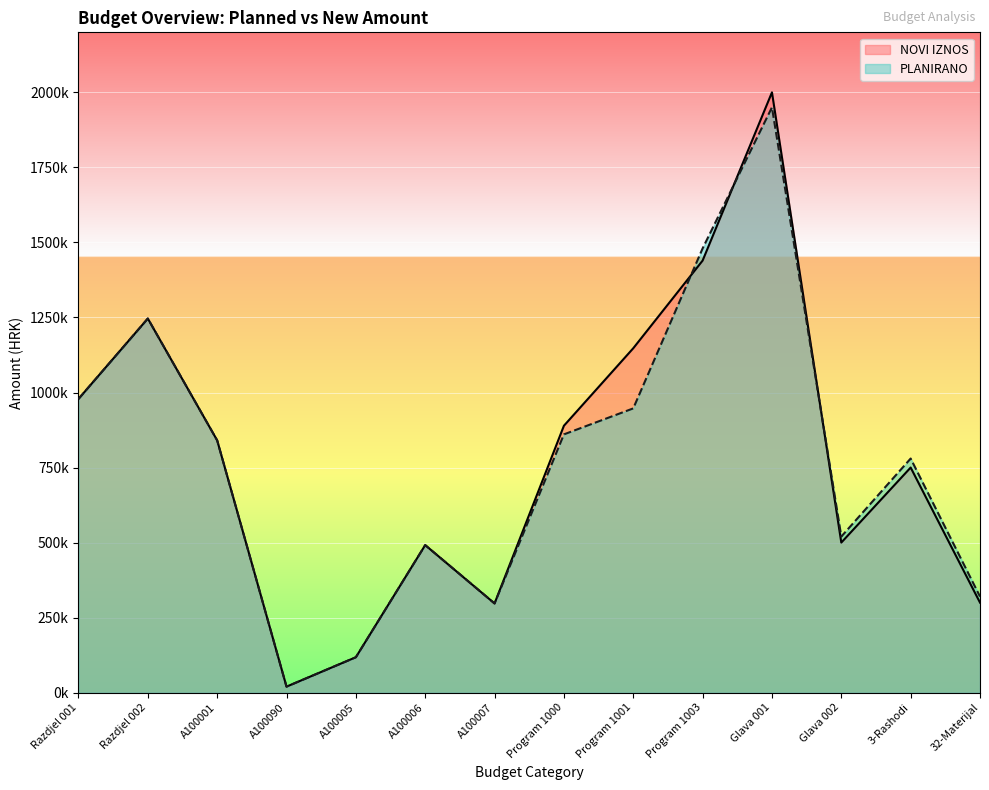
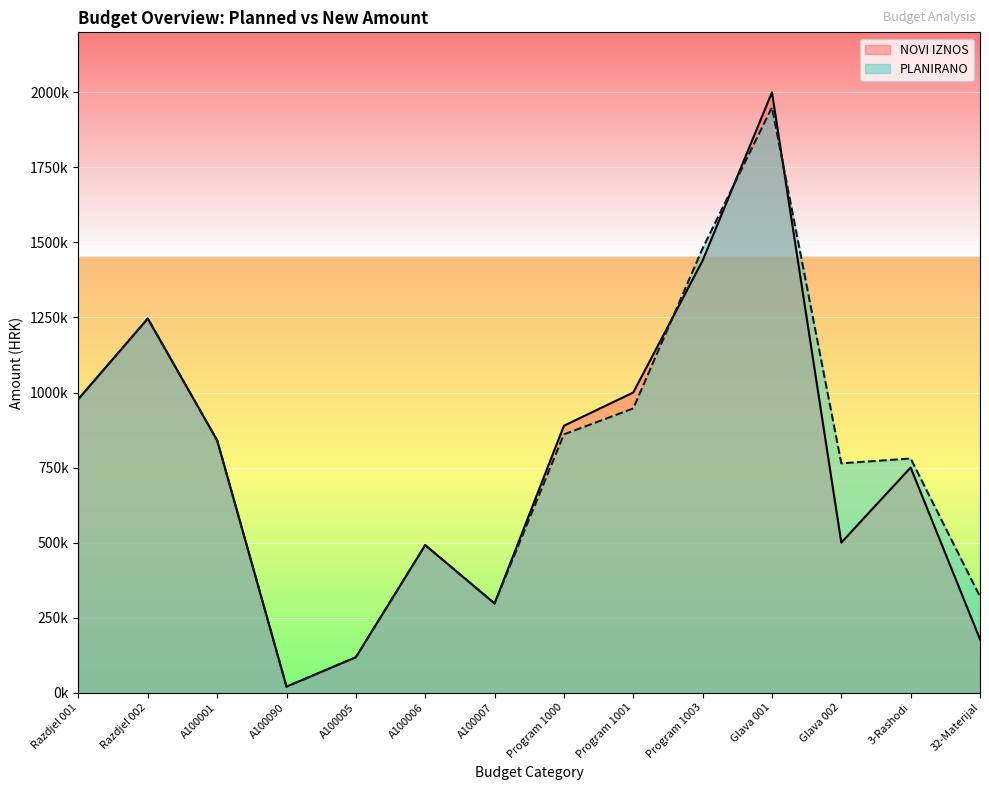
NOVI IZNOS, Program 1001: 1150000 -> 1000000
PLANIRANO, Glava 002: 520000 -> 760000
NOVI IZNOS, 32-Materijal: 300000 -> 180000
